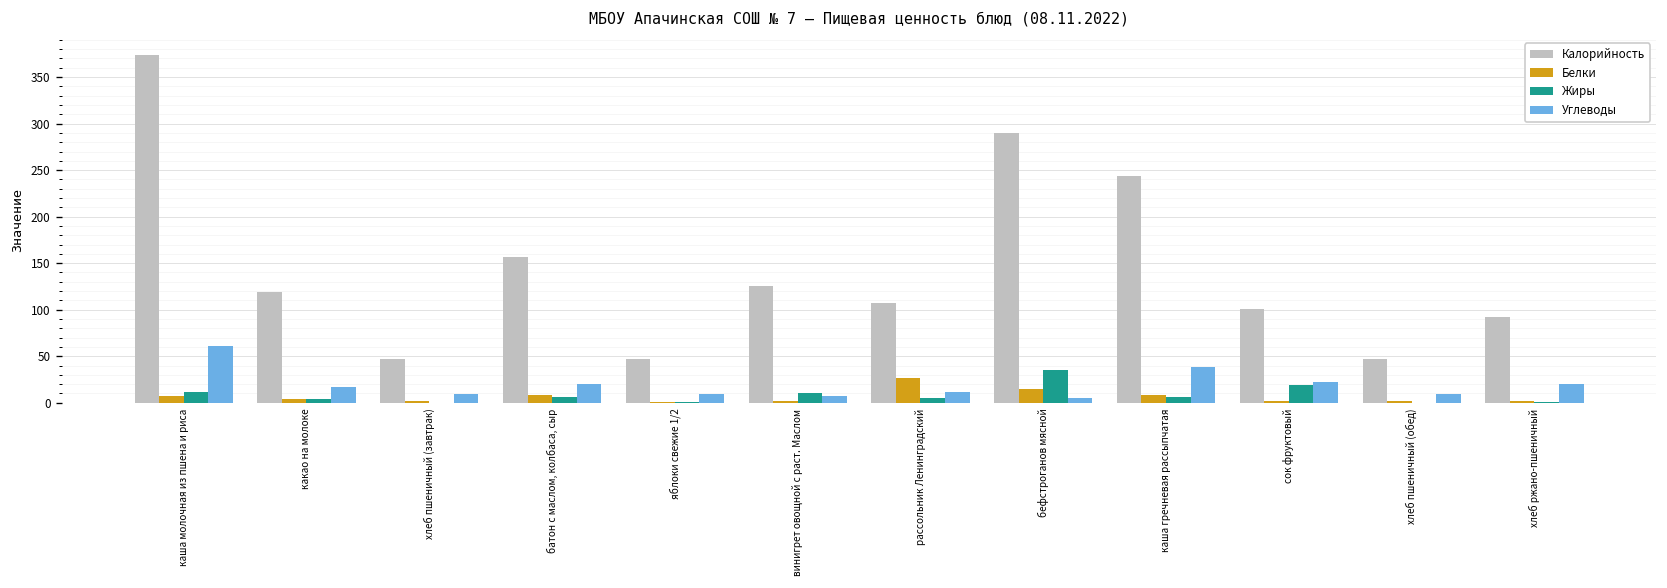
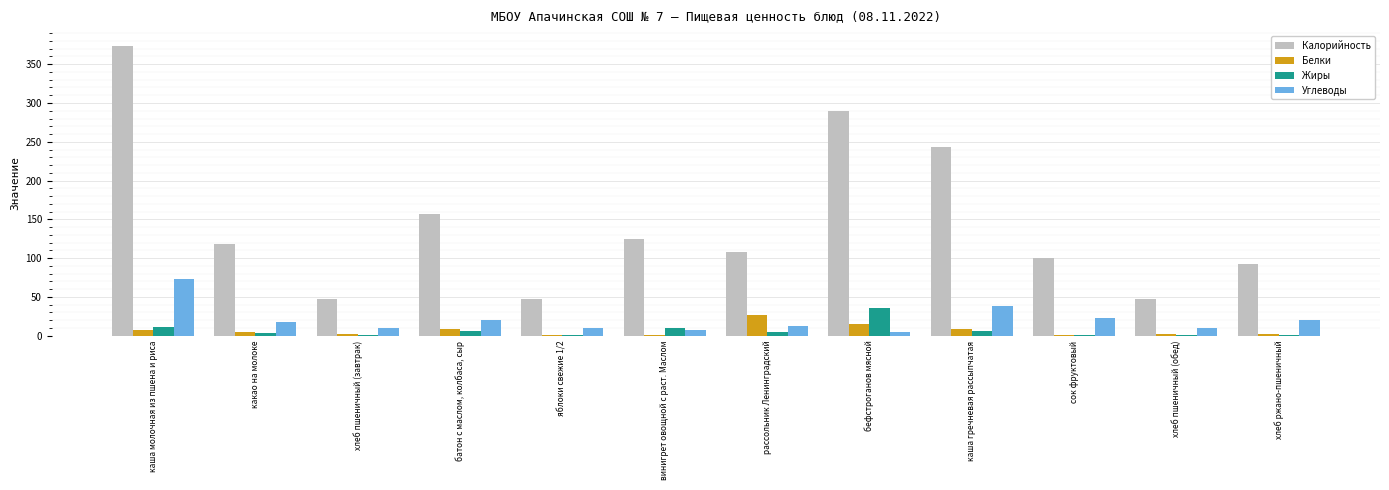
Углеводы, каша молочная из пшена и риса: 60 -> 70
Жиры, сок фруктовый: 20 -> 0
